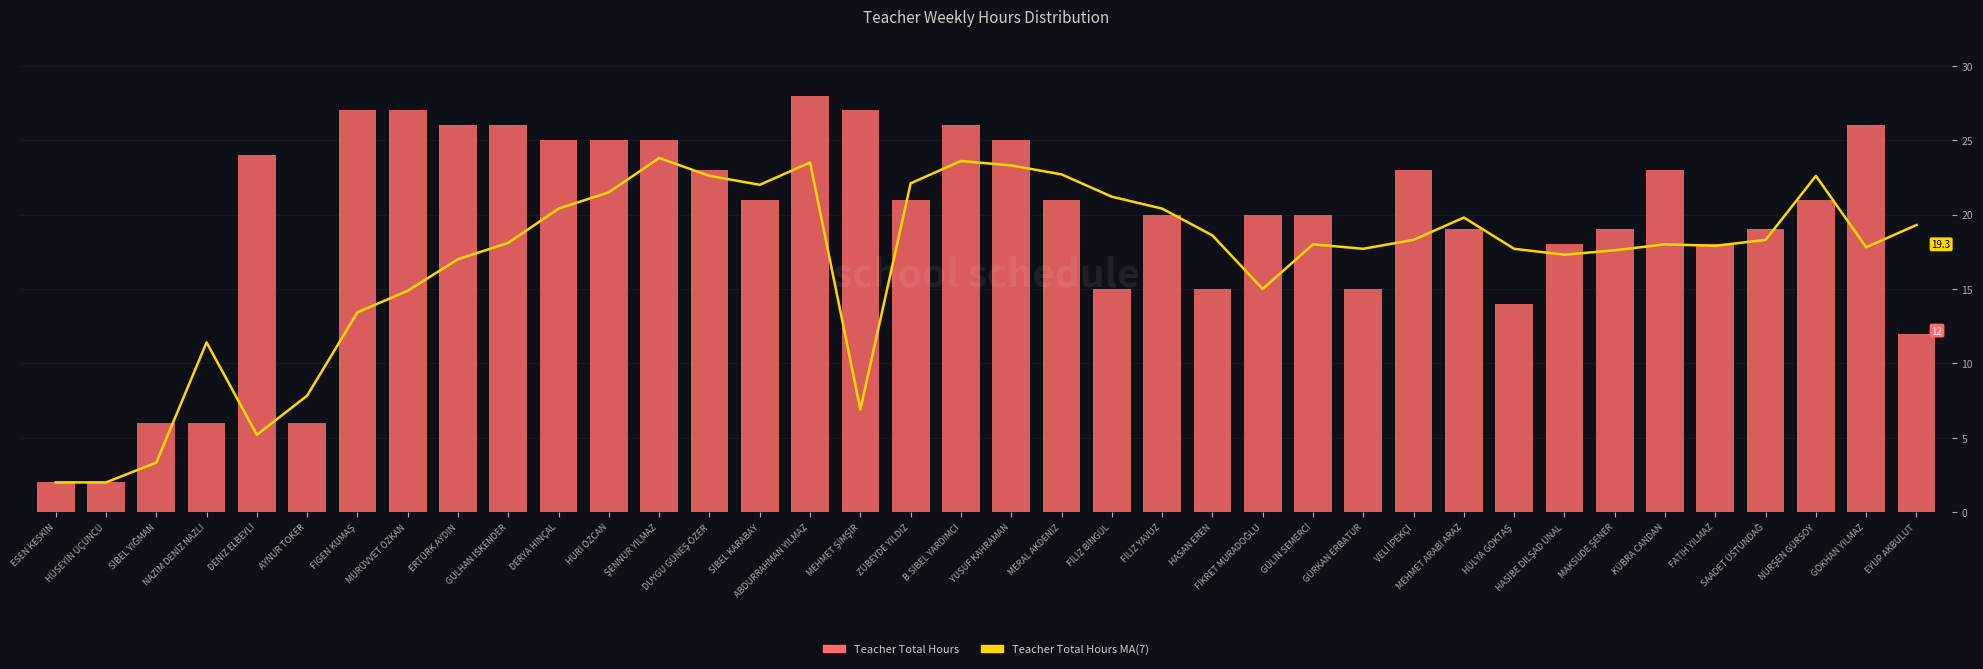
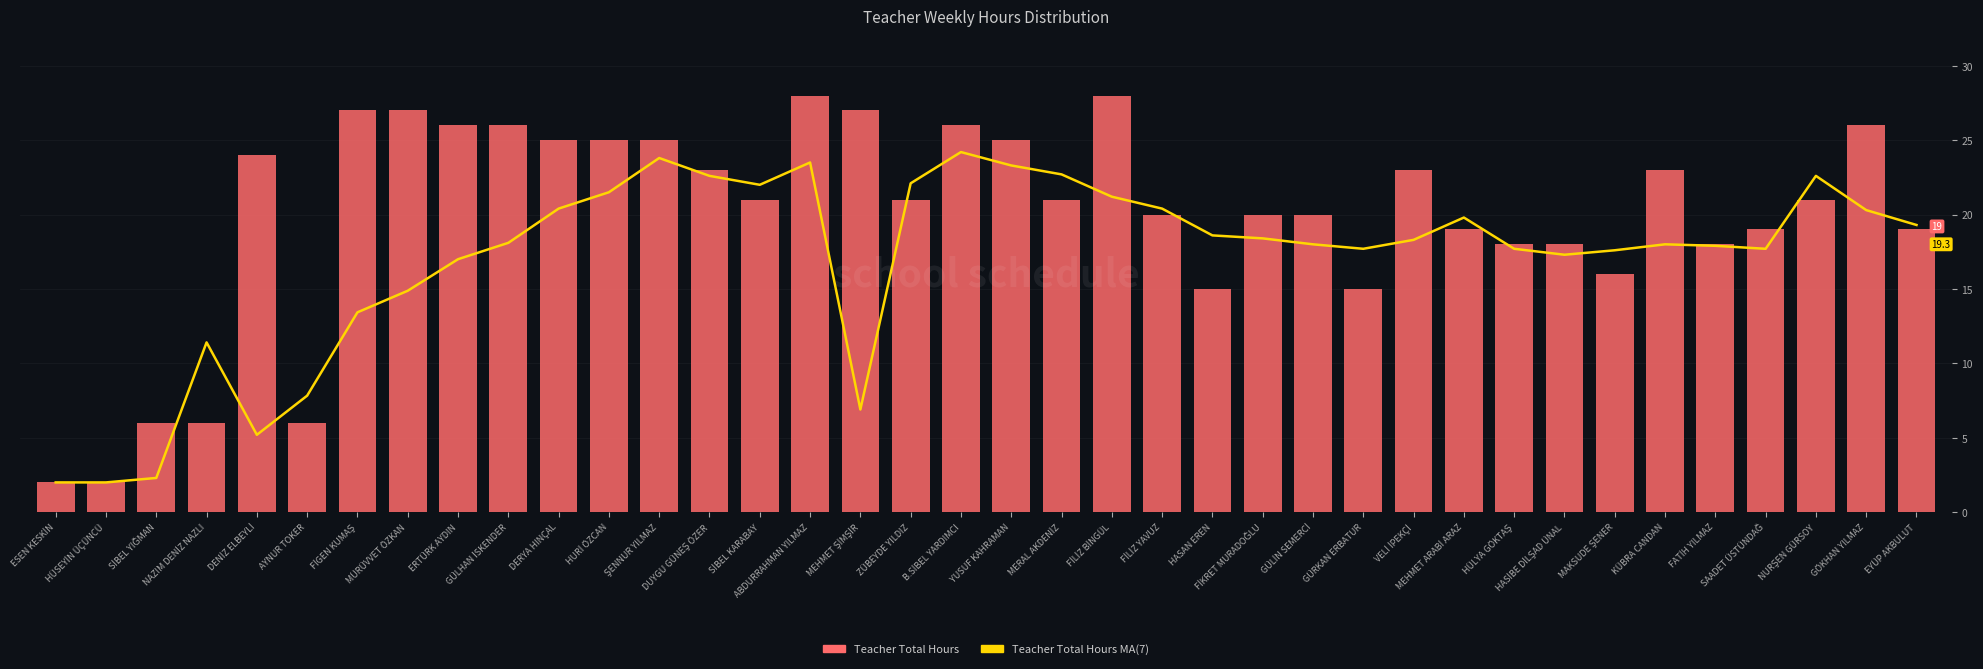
Teacher Total Hours MA(7), SİBEL YIĞMAN: 3.3 -> 2.3
Teacher Total Hours MA(7), B.SİBEL YARDIMCI: 23.6 -> 24.2
Teacher Total Hours, FİLİZ BİNGÜL: 15 -> 28
Teacher Total Hours MA(7), FİKRET MURADOĞLU: 15.0 -> 18.4
Teacher Total Hours, HÜLYA GÖKTAŞ: 14 -> 18
Teacher Total Hours, MAKSUDE ŞENER: 19 -> 16
Teacher Total Hours MA(7), SAADET ÜSTÜNDAĞ: 18.3 -> 17.7
Teacher Total Hours MA(7), GÖKHAN YILMAZ: 17.8 -> 20.3
Teacher Total Hours, EYÜP AKBULUT: 12 -> 19
